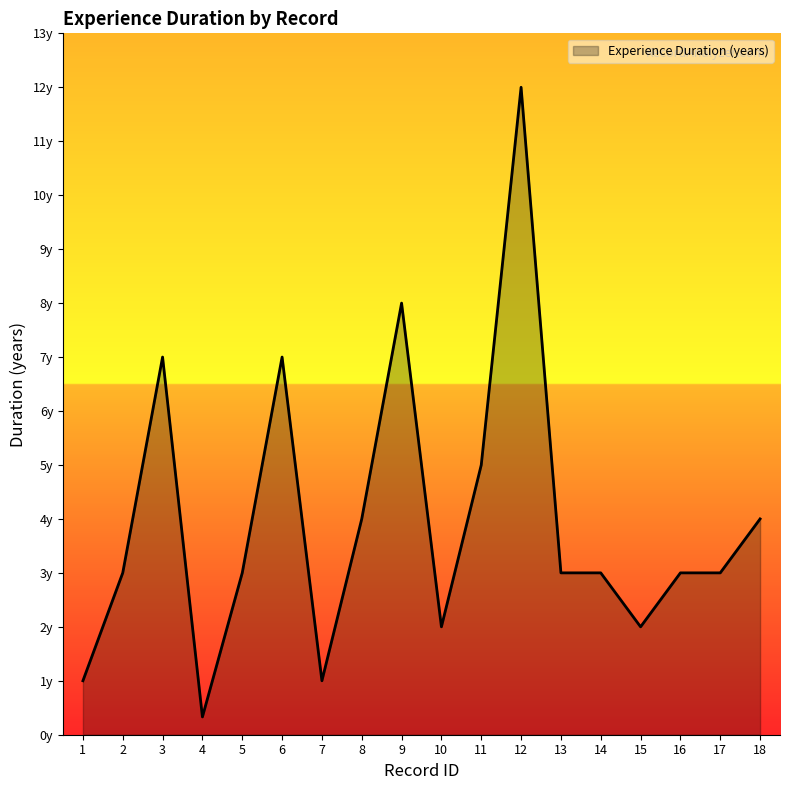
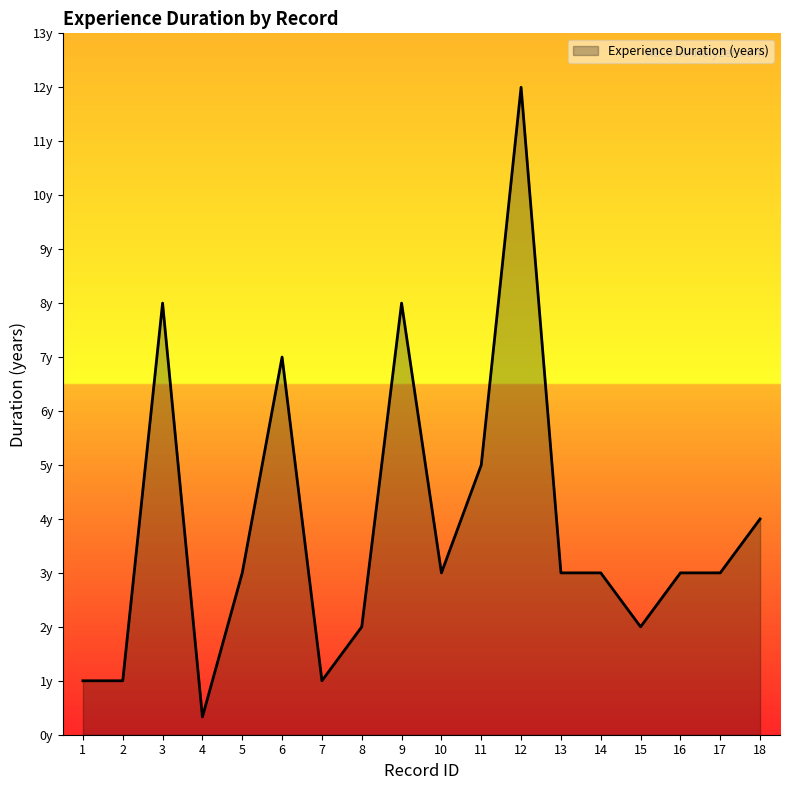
2: 3y -> 1y
3: 7y -> 8y
8: 4y -> 2y
10: 2y -> 3y
